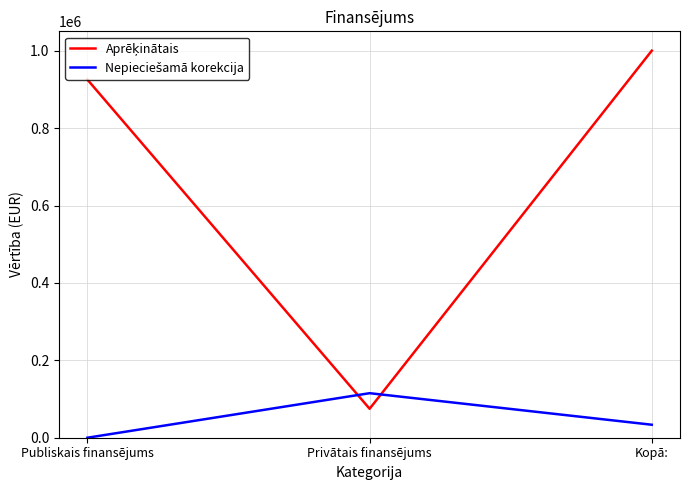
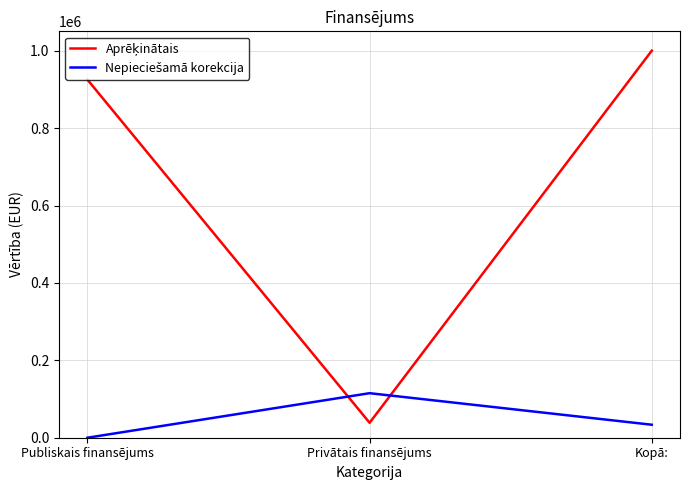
Aprēķinātais, Privātais finansējums: 70000 -> 40000
